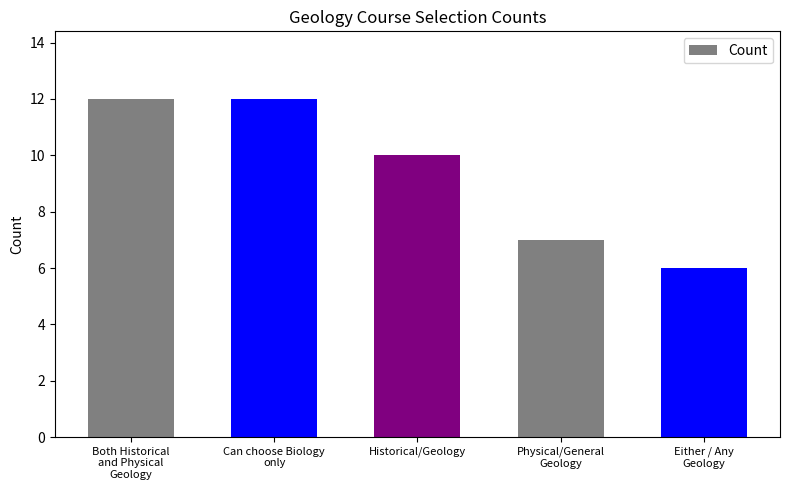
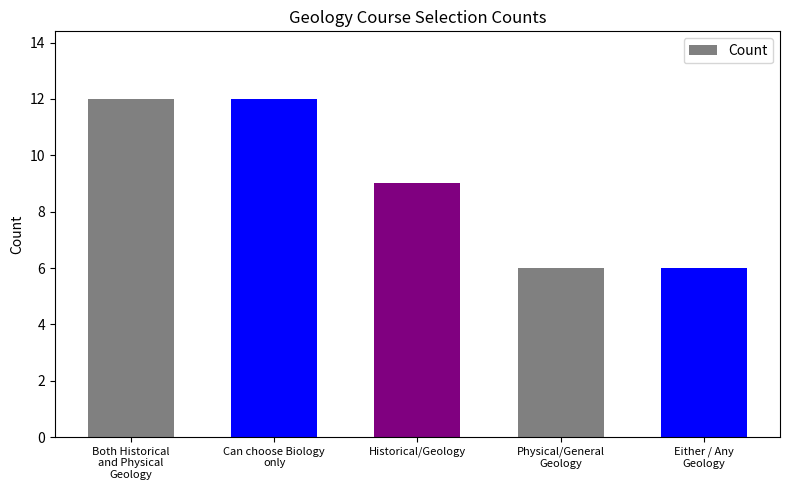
Historical/Geology: 10 -> 9
Physical/General Geology: 7 -> 6
